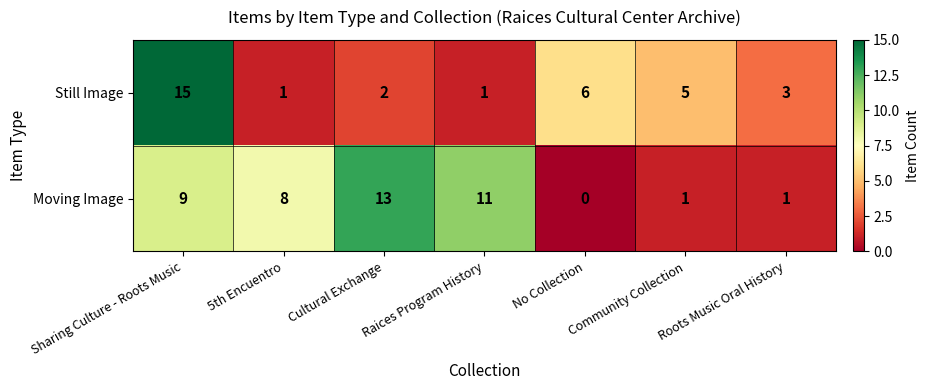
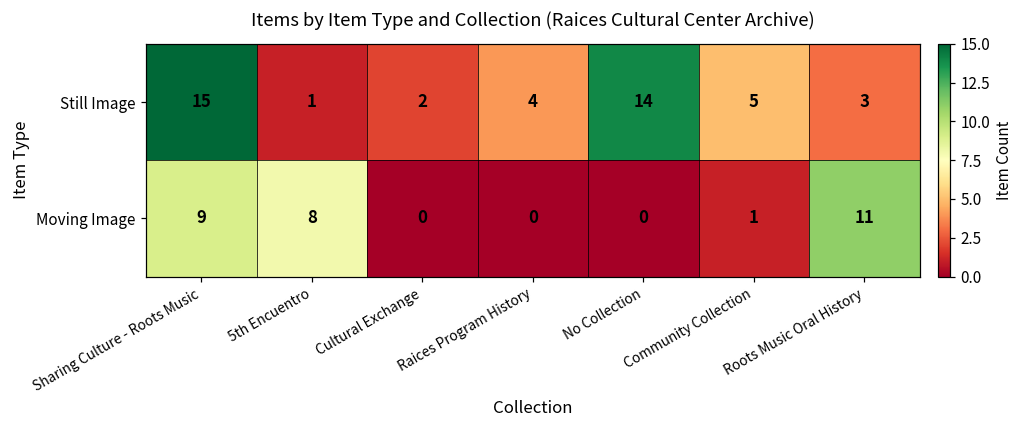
Still Image, Raices Program History: 1 -> 4
Still Image, No Collection: 6 -> 14
Moving Image, Cultural Exchange: 13 -> 0
Moving Image, Raices Program History: 11 -> 0
Moving Image, Roots Music Oral History: 1 -> 11
